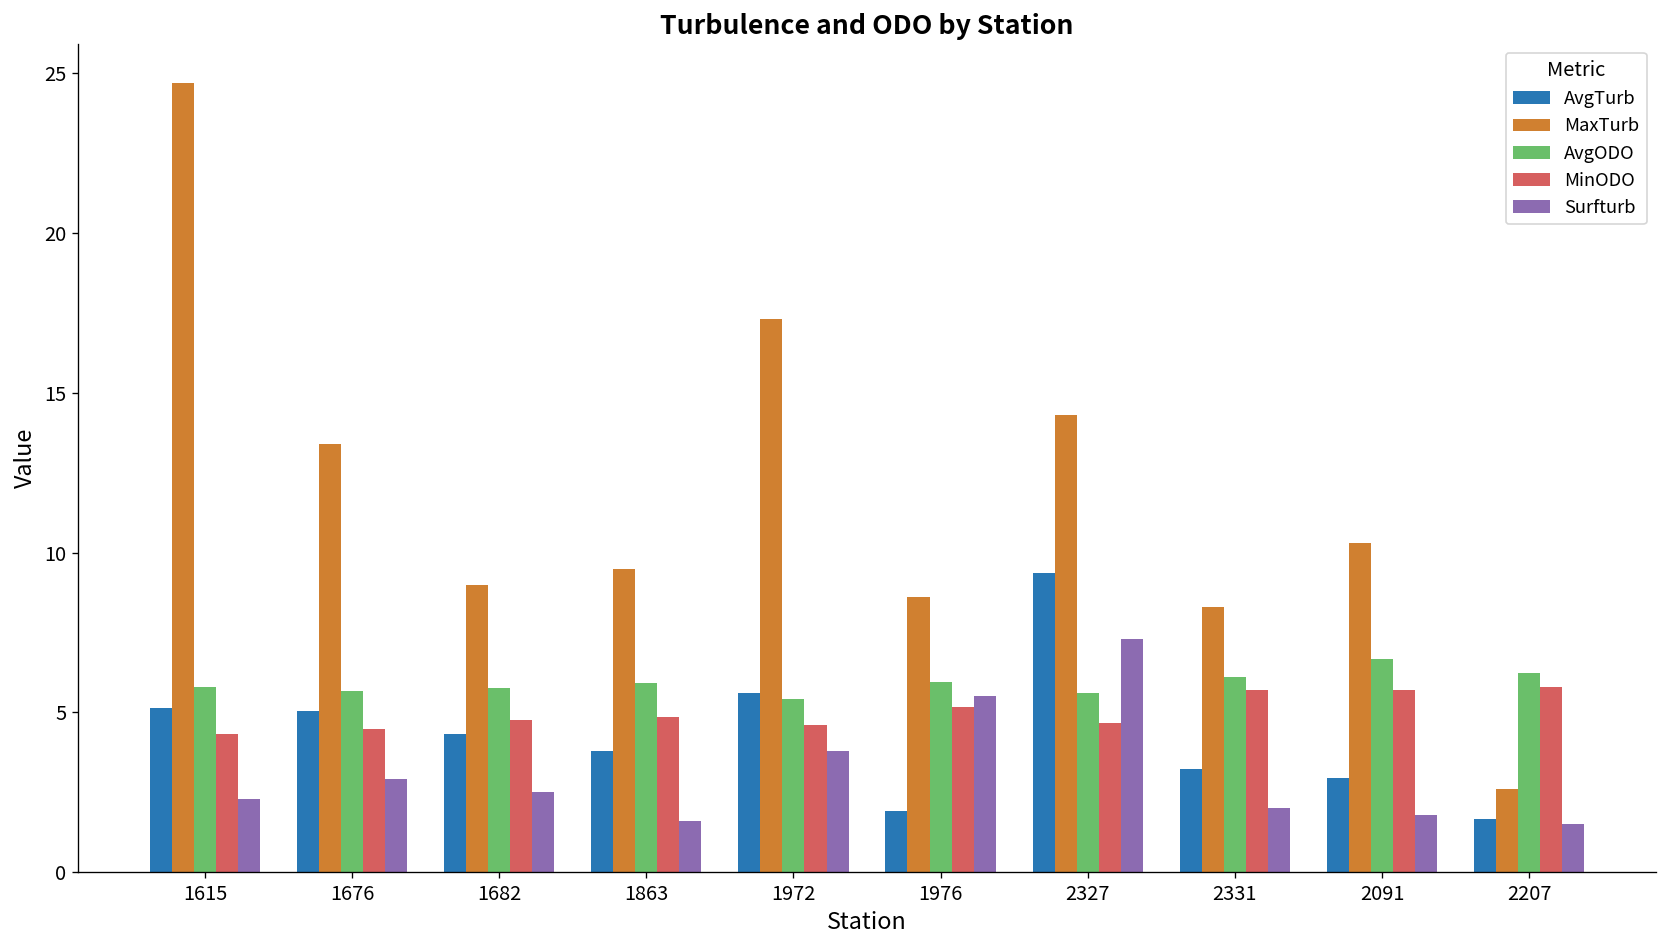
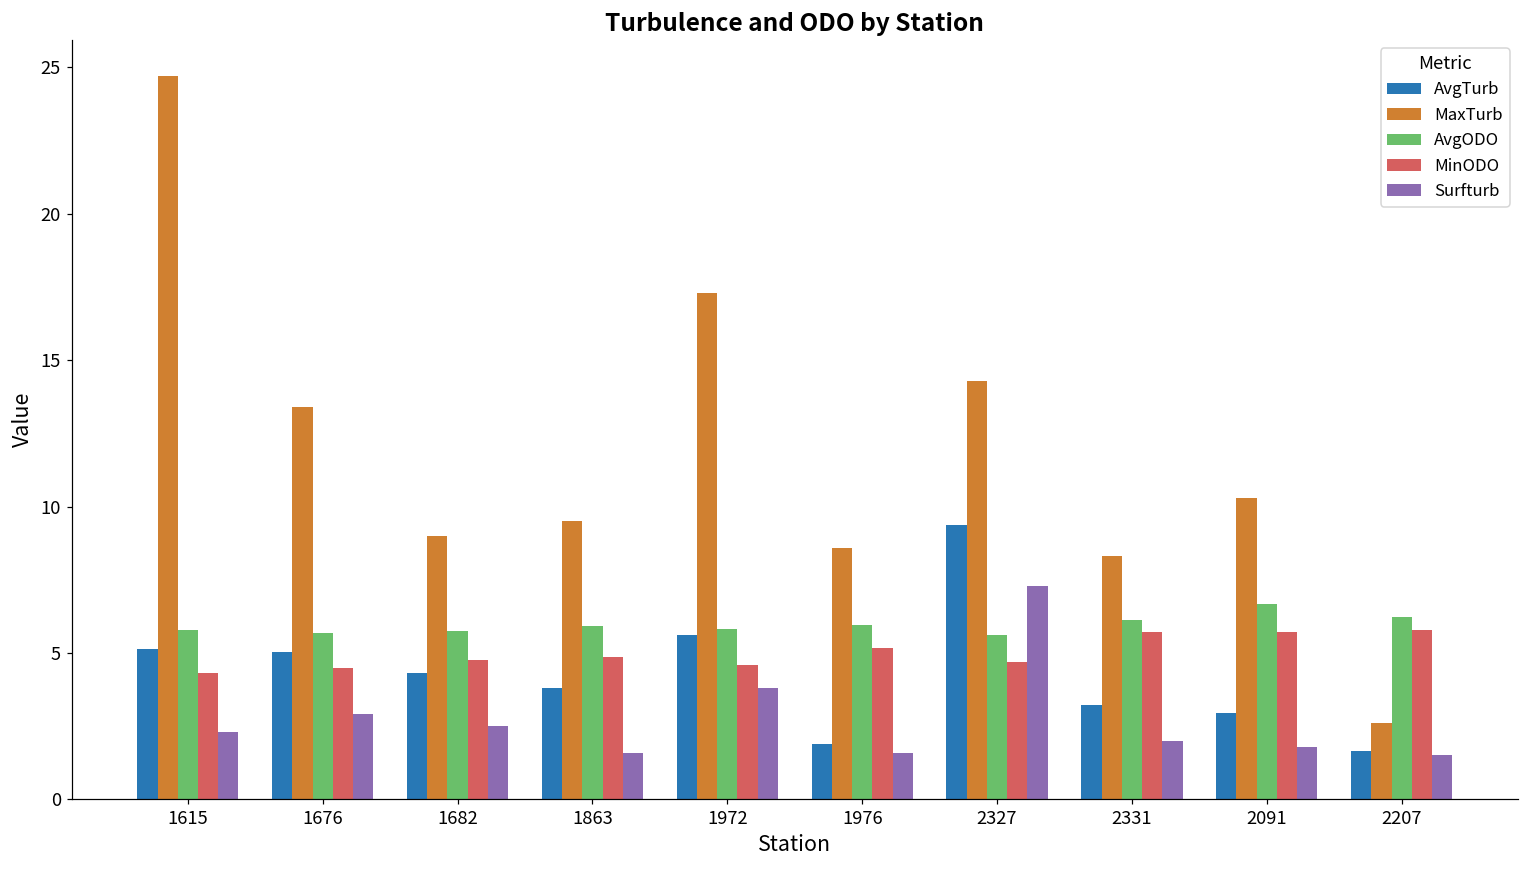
AvgODO, 1972: 5.4 -> 5.8
Surfturb, 1976: 5.5 -> 1.6
